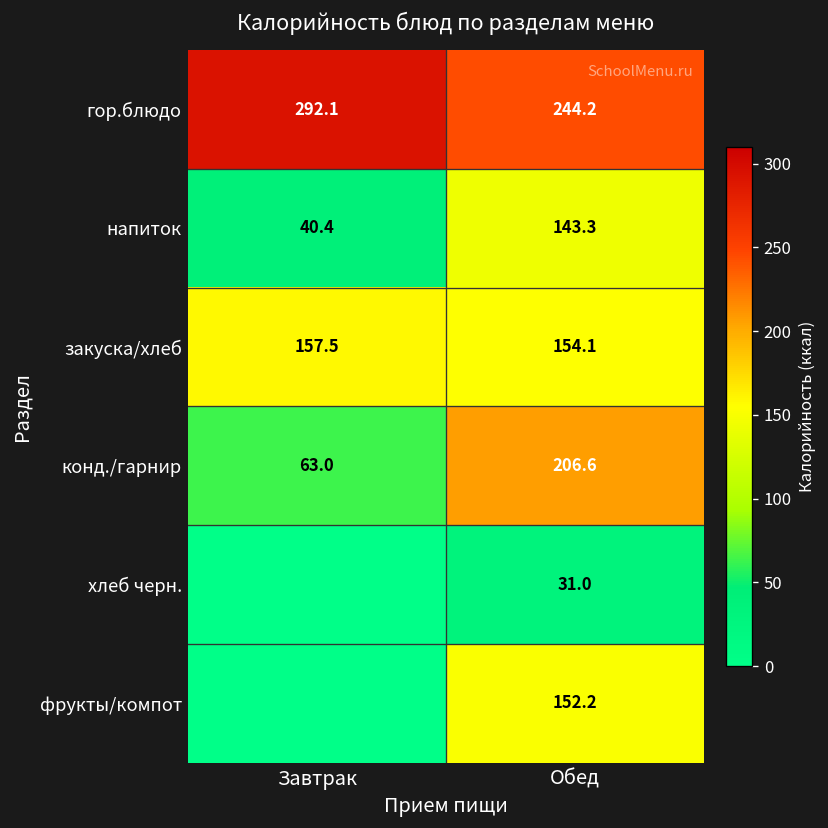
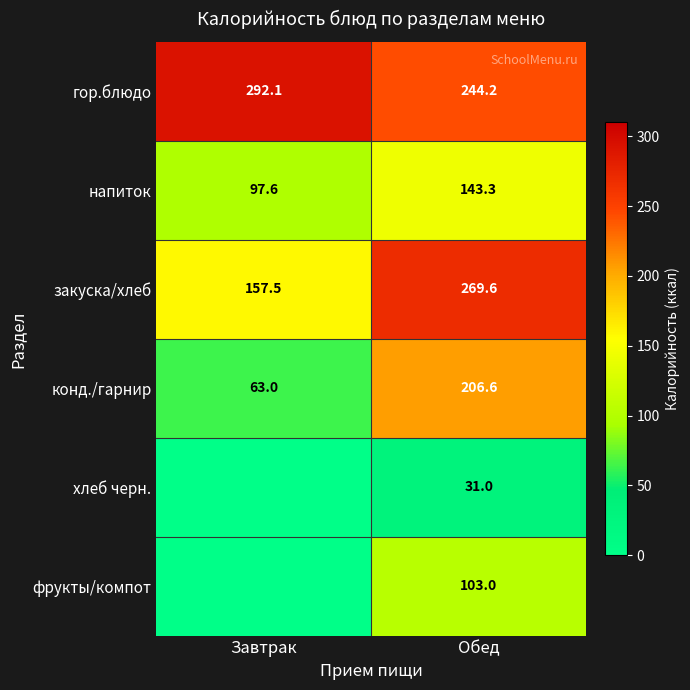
напиток, Завтрак: 40.4 -> 97.6
закуска/хлеб, Обед: 154.1 -> 269.6
фрукты/компот, Обед: 152.2 -> 103.0
